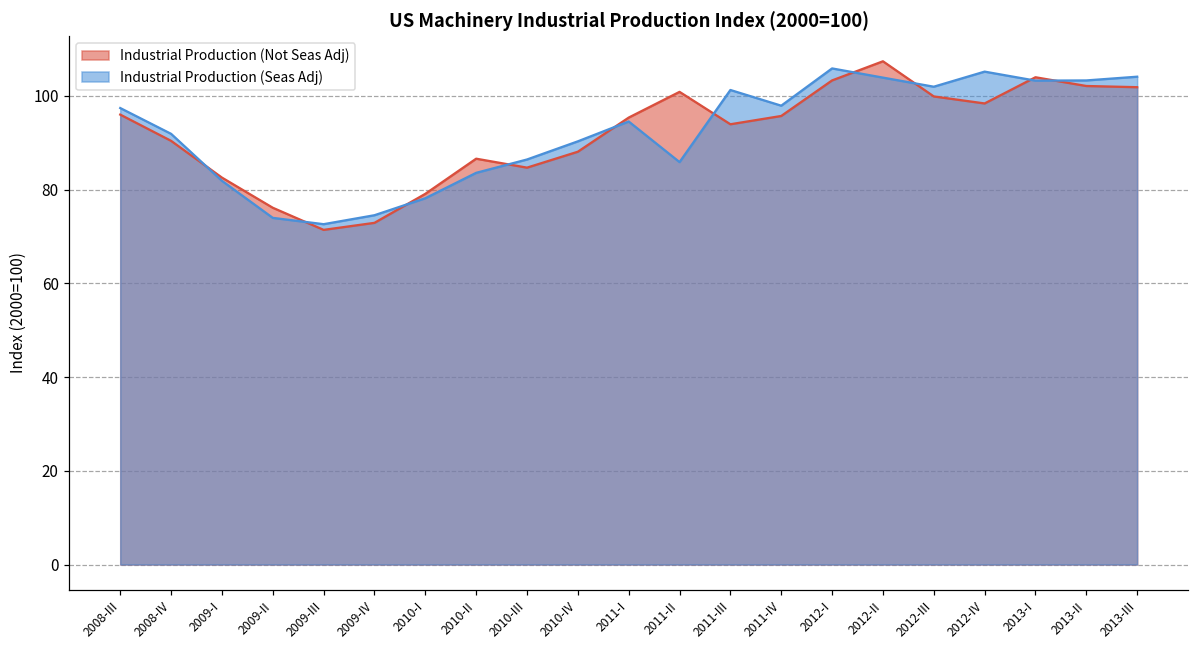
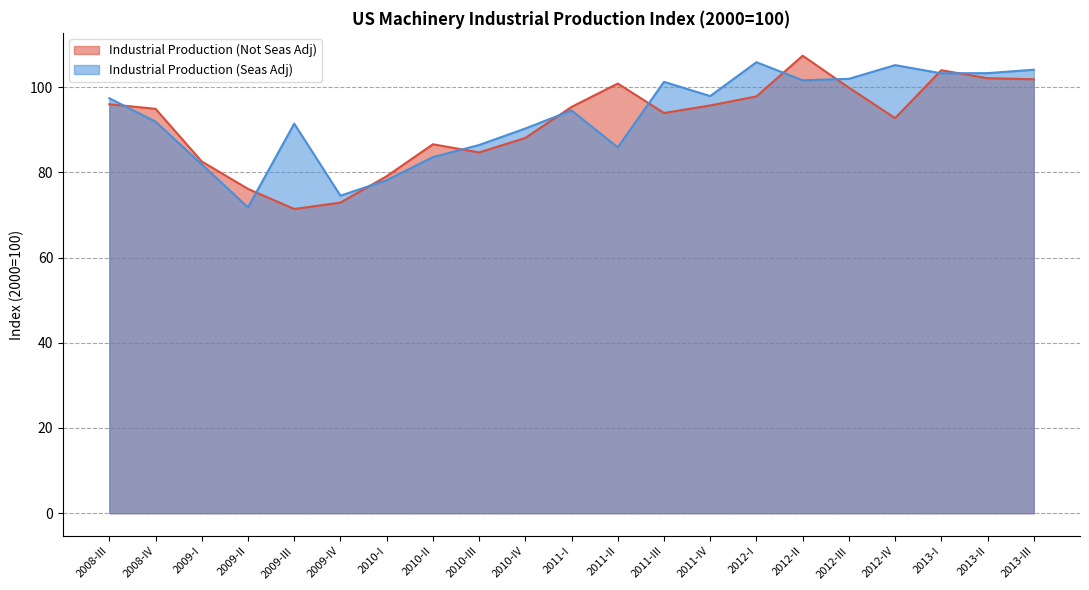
Industrial Production (Not Seas Adj), 2008-IV: 90 -> 95
Industrial Production (Seas Adj), 2009-II: 74 -> 72
Industrial Production (Seas Adj), 2009-III: 73 -> 91
Industrial Production (Not Seas Adj), 2012-I: 103 -> 98
Industrial Production (Seas Adj), 2012-II: 104 -> 102
Industrial Production (Not Seas Adj), 2012-IV: 98 -> 93
